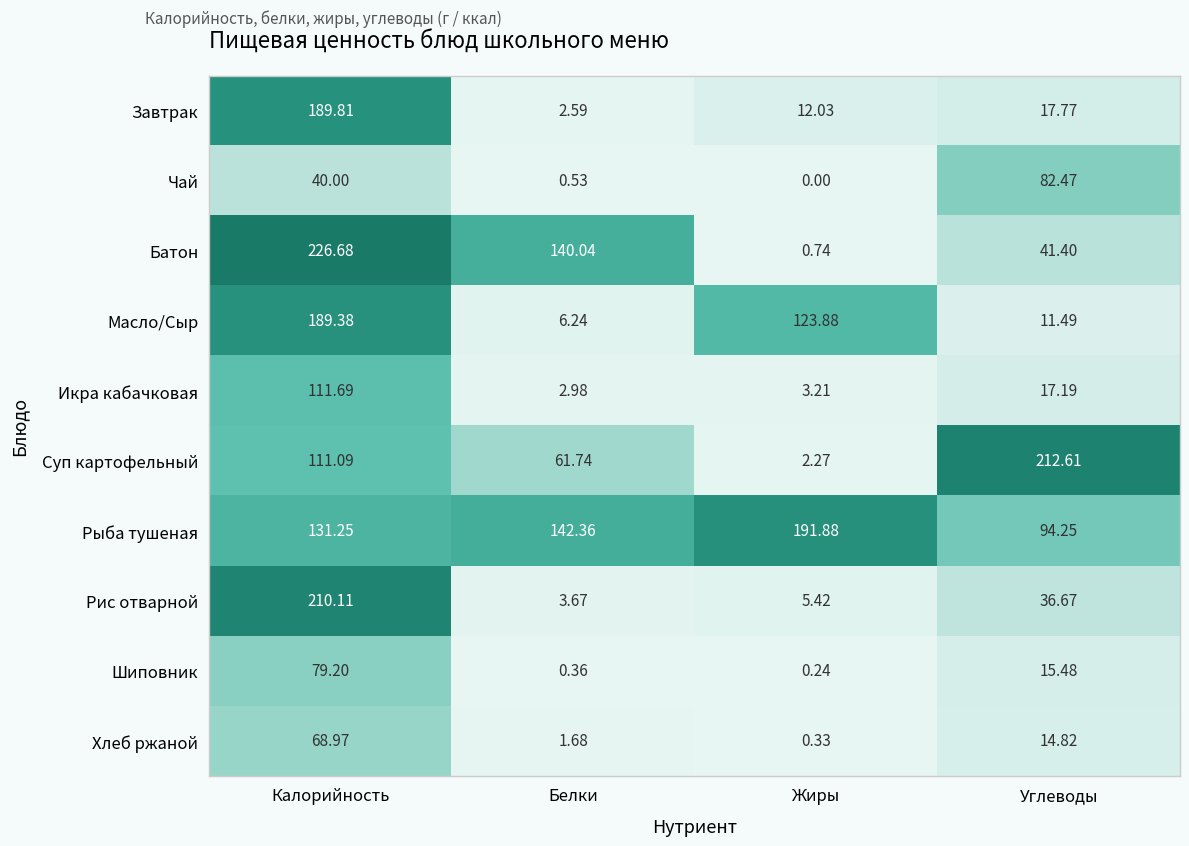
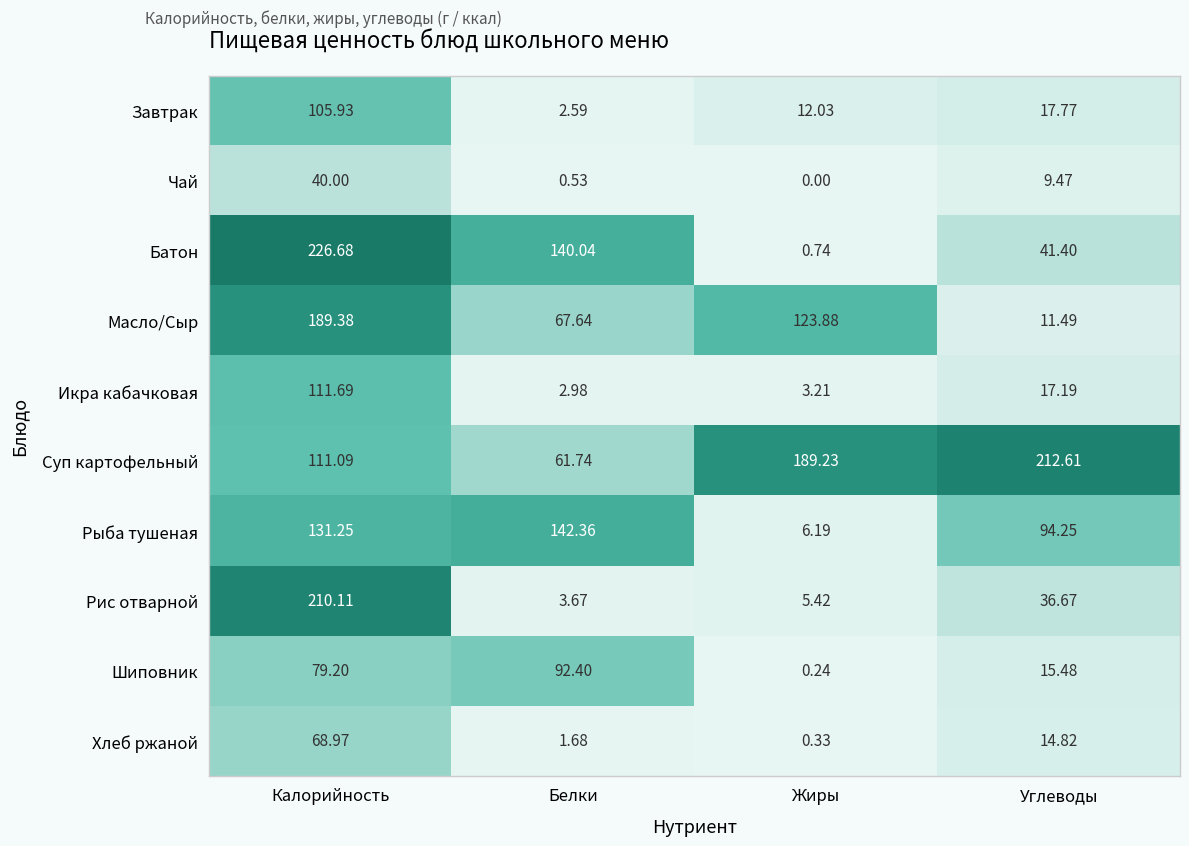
Завтрак, Калорийность: 189.81 -> 105.93
Чай, Углеводы: 82.47 -> 9.47
Масло/Сыр, Белки: 6.24 -> 67.64
Суп картофельный, Жиры: 2.27 -> 189.23
Рыба тушеная, Жиры: 191.88 -> 6.19
Шиповник, Белки: 0.36 -> 92.40
